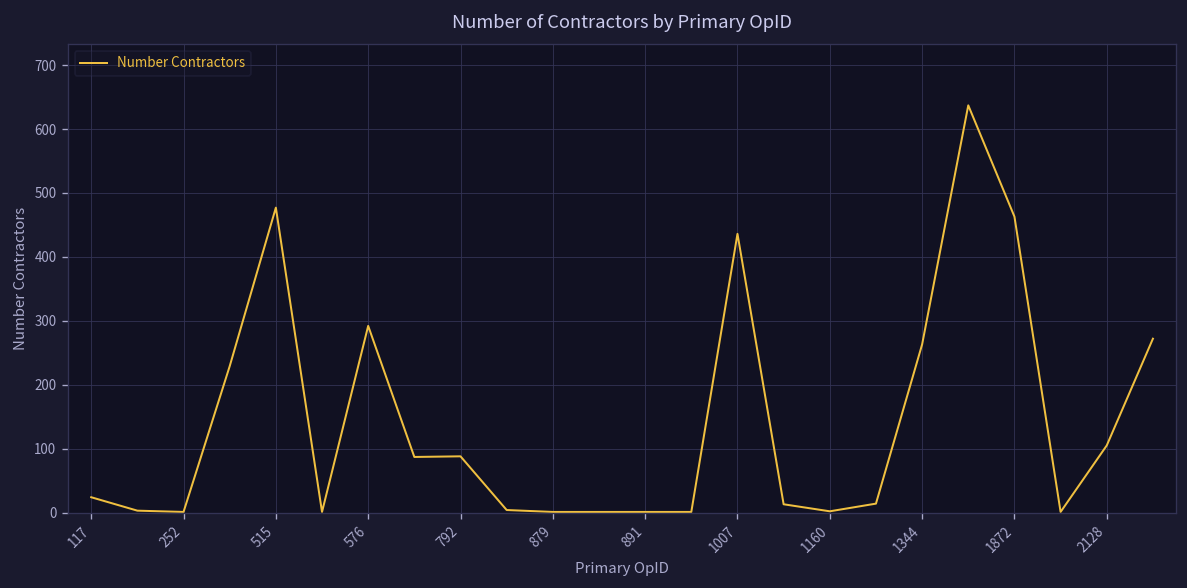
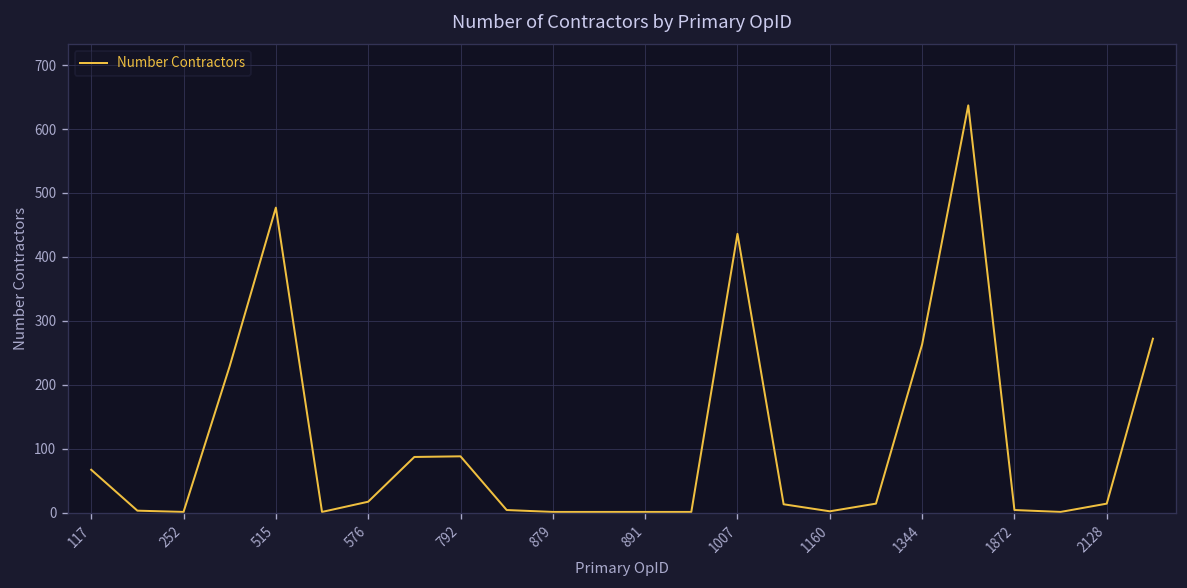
117: 20 -> 70
576: 290 -> 20
1872: 460 -> 0
2128: 110 -> 10
